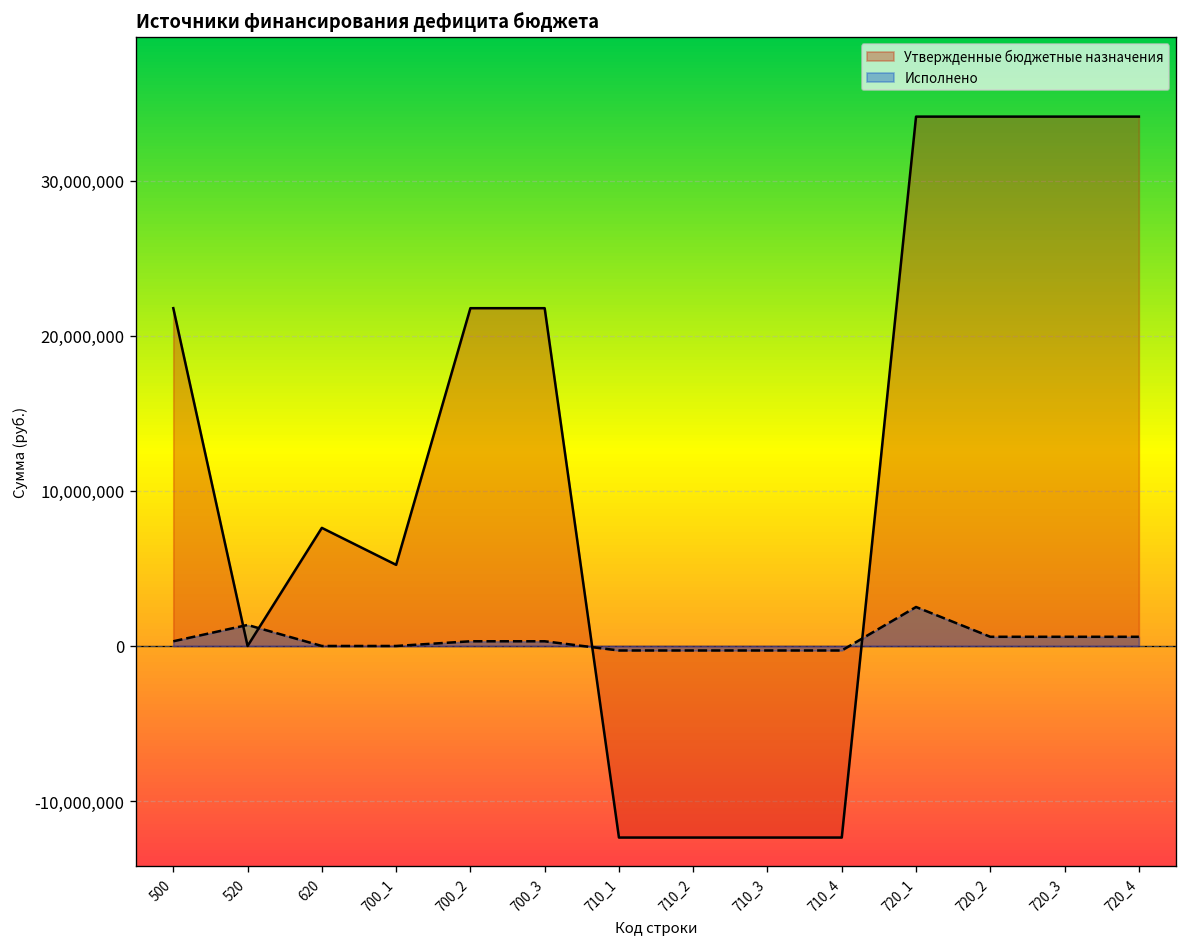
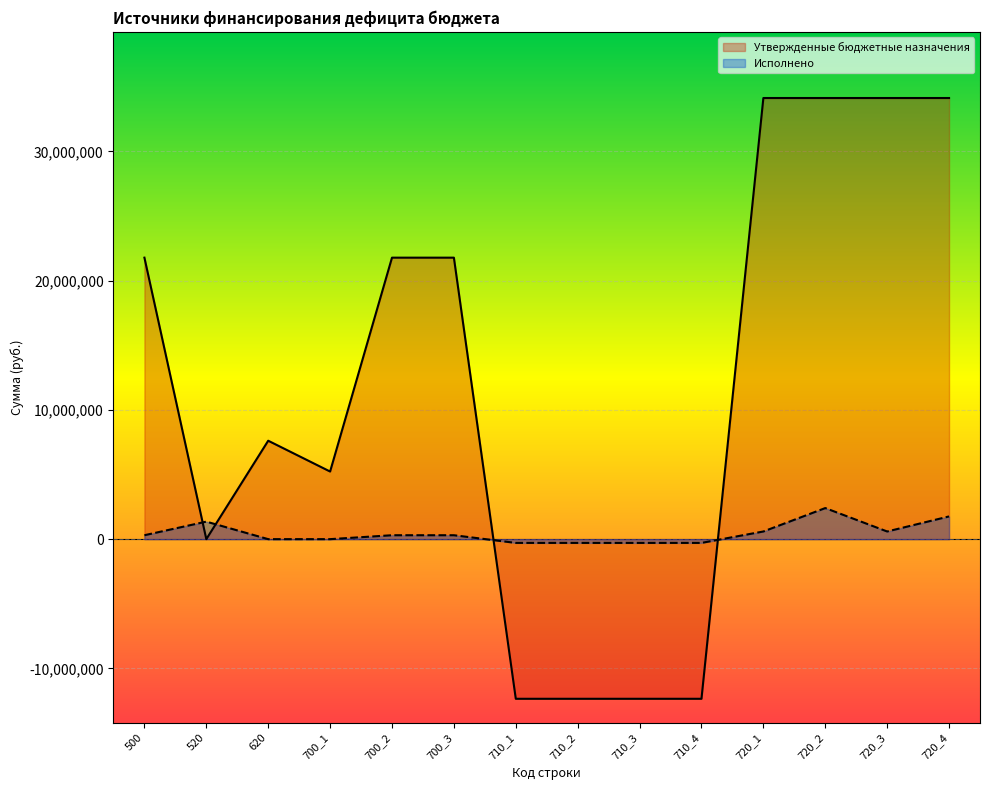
Исполнено, 720_1: 2,500,000 -> 600,000
Исполнено, 720_2: 600,000 -> 2,400,000
Исполнено, 720_4: 600,000 -> 1,800,000
